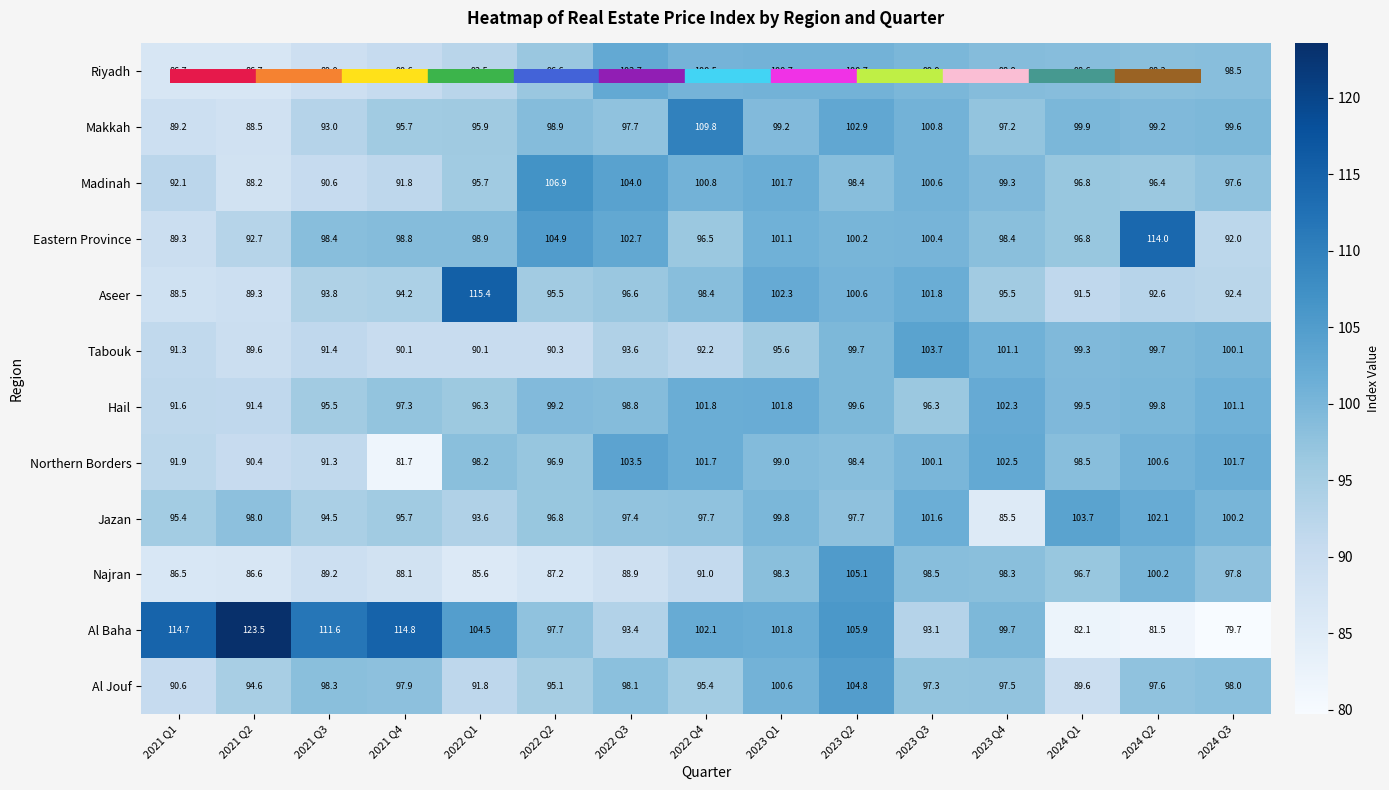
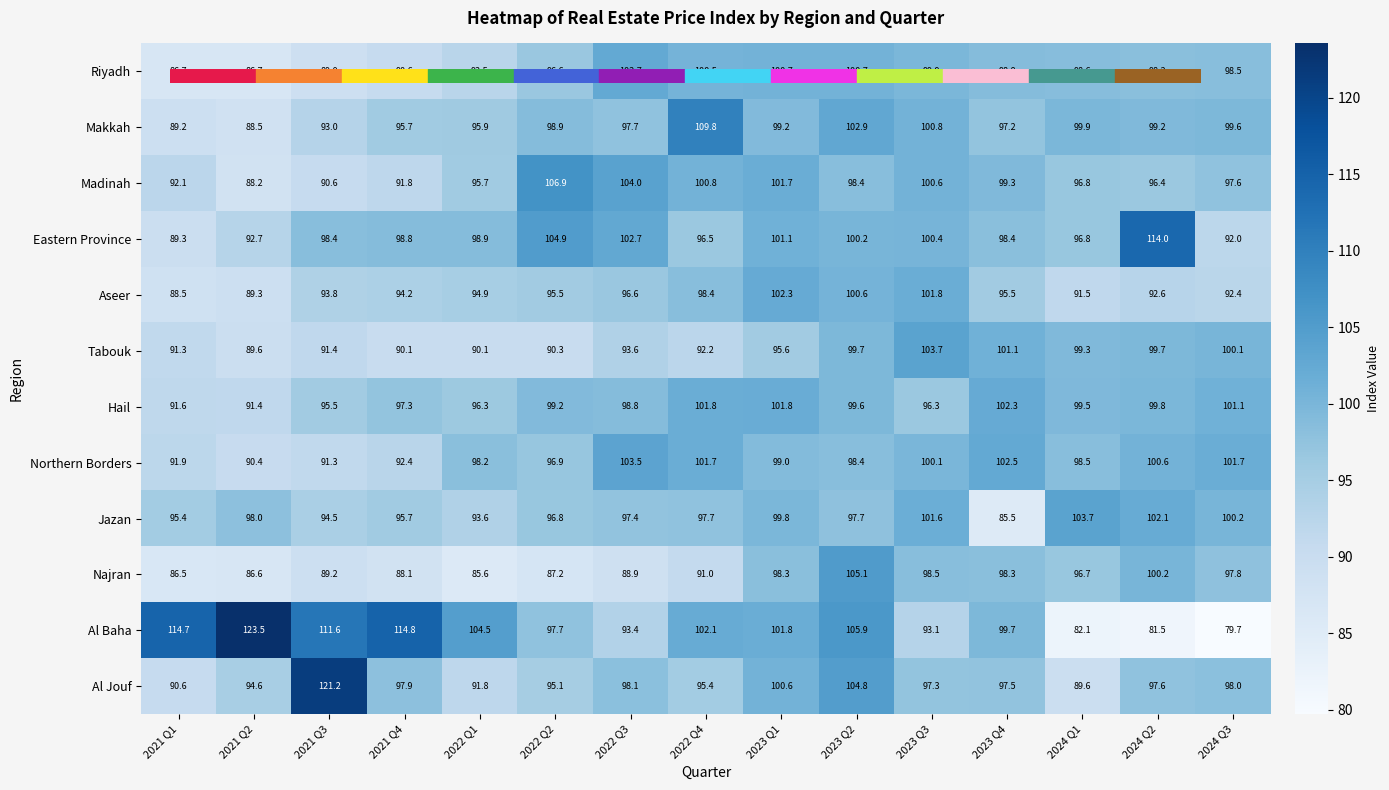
Aseer, 2022 Q1: 115.4 -> 94.9
Northern Borders, 2021 Q4: 81.7 -> 92.4
Al Jouf, 2021 Q3: 98.3 -> 121.2
